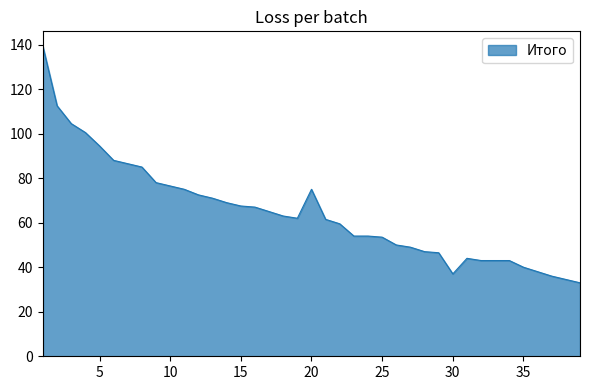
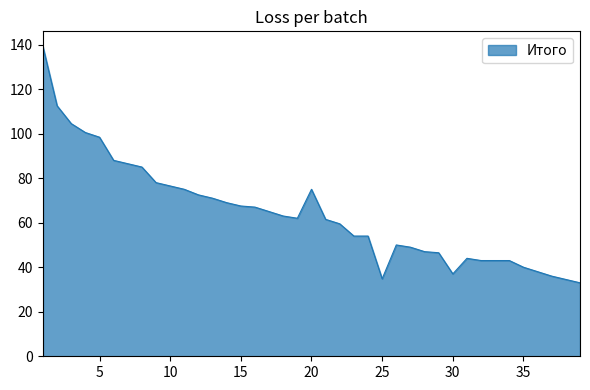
5: 95 -> 98
25: 54 -> 35
